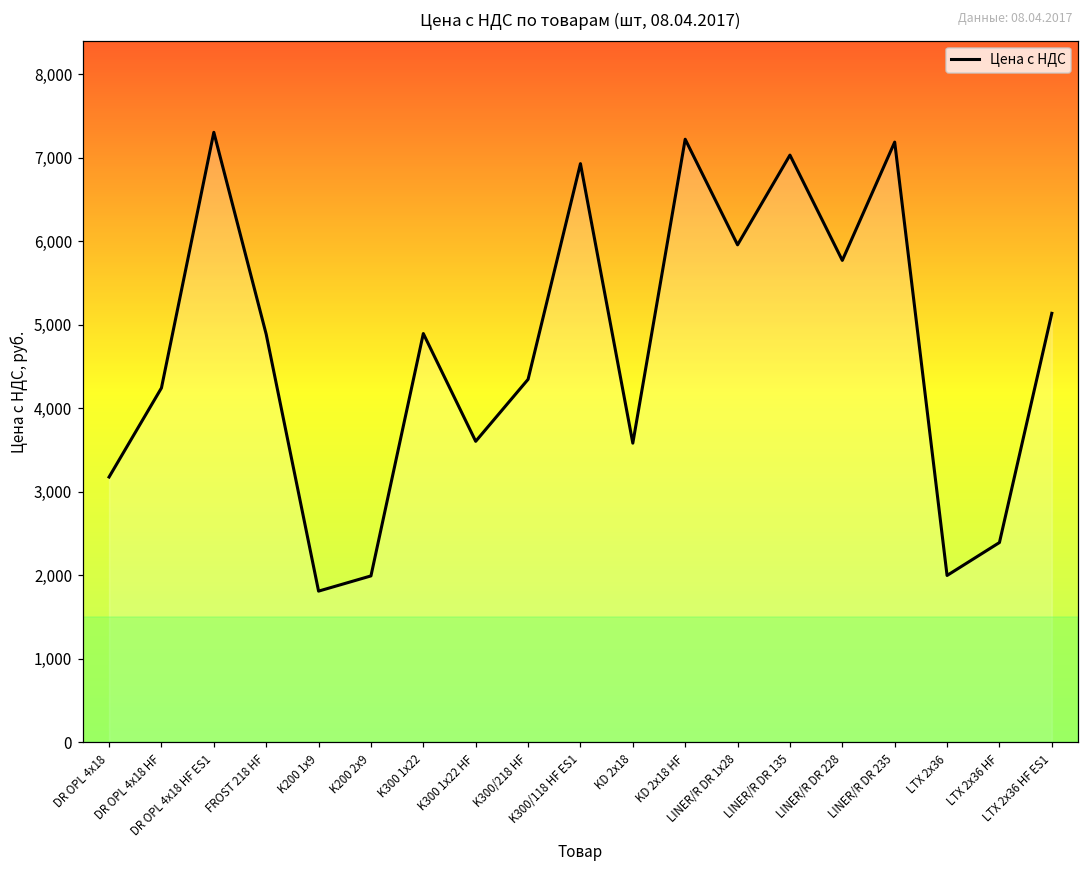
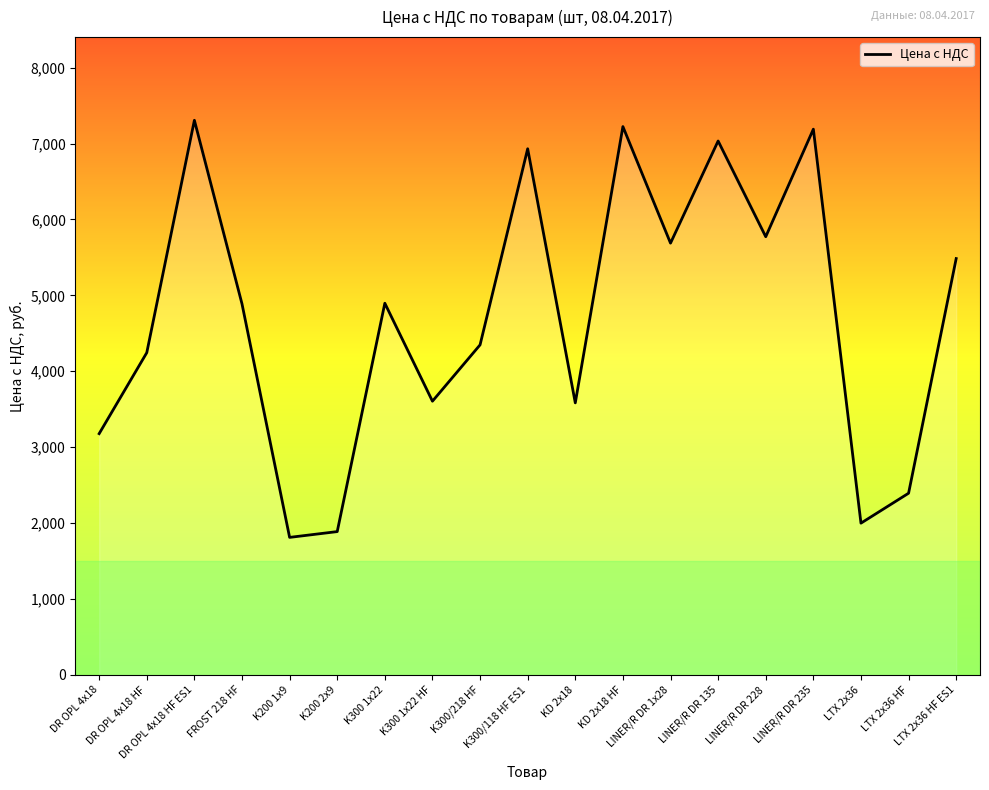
K200 2x9: 2,000 -> 1,900
LINER/R DR 1x28: 6,000 -> 5,700
LTX 2x36 HF ES1: 5,100 -> 5,500
